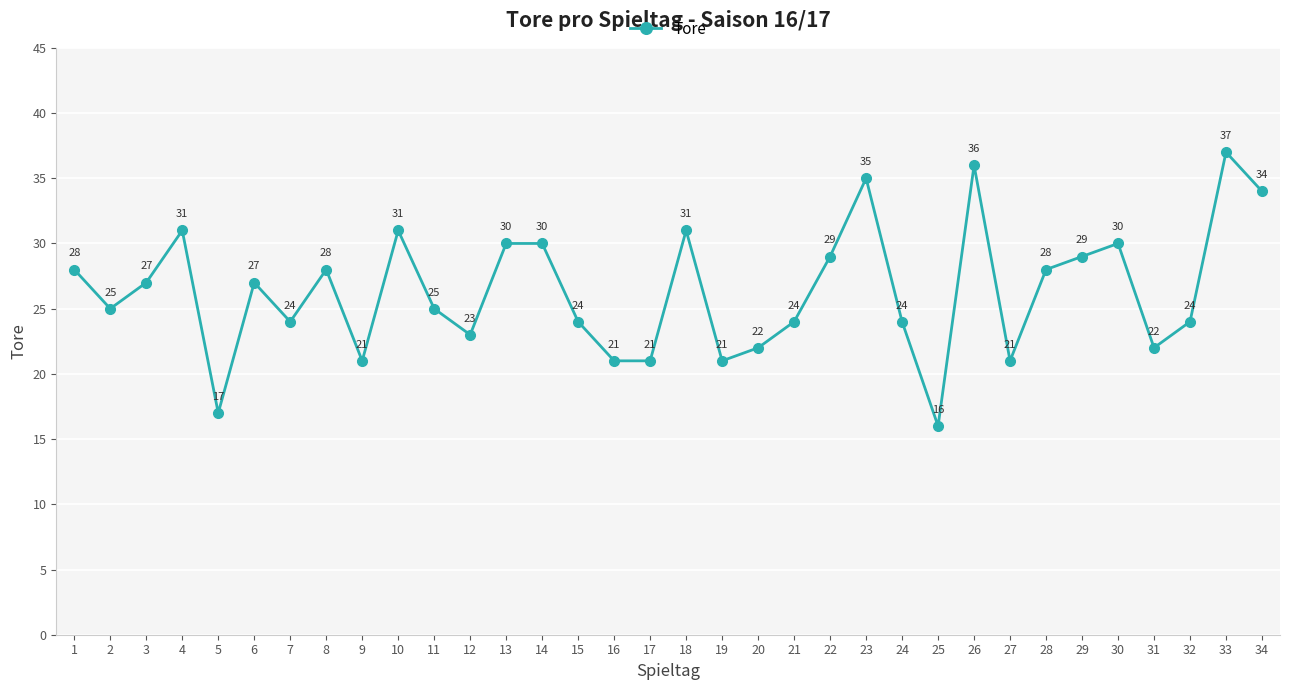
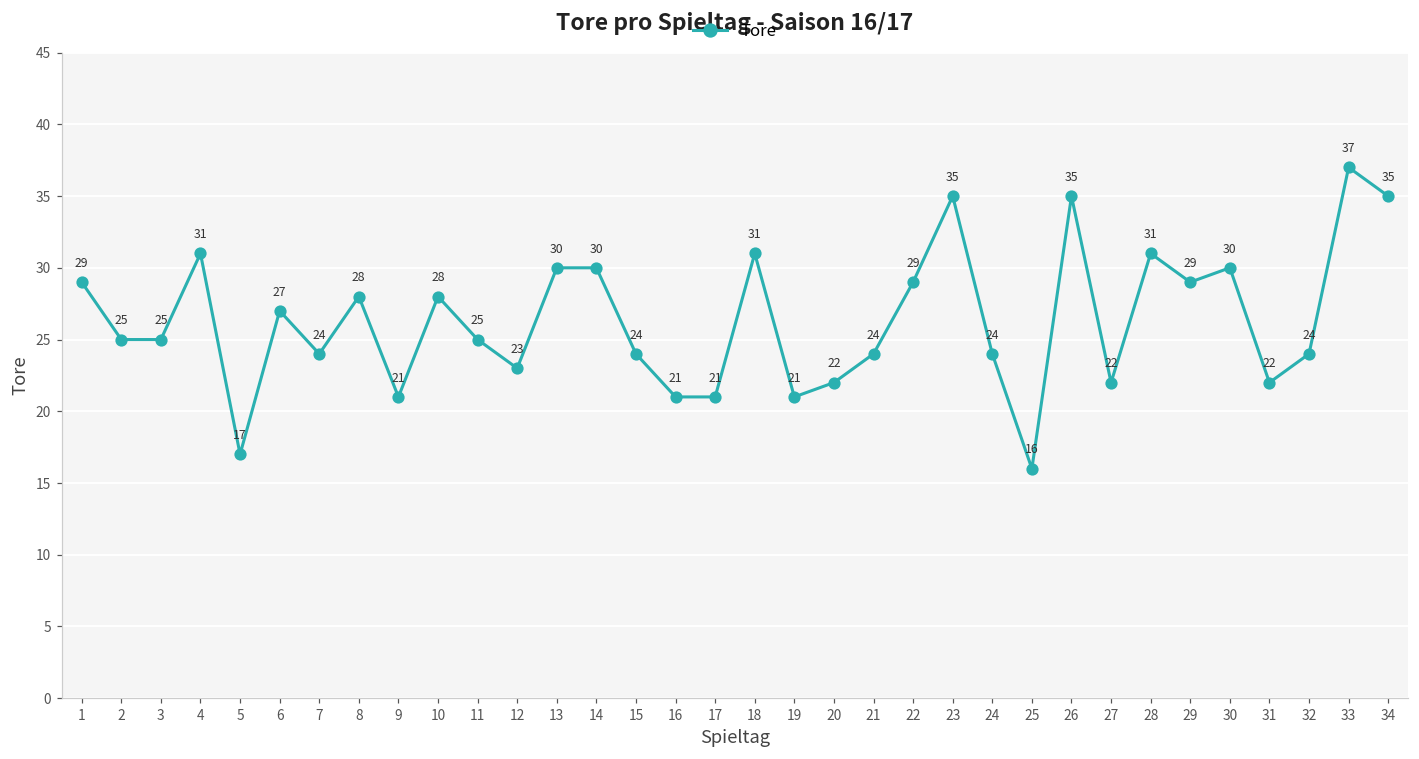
1: 28 -> 29
3: 27 -> 25
10: 31 -> 28
26: 36 -> 35
27: 21 -> 22
28: 28 -> 31
34: 34 -> 35
